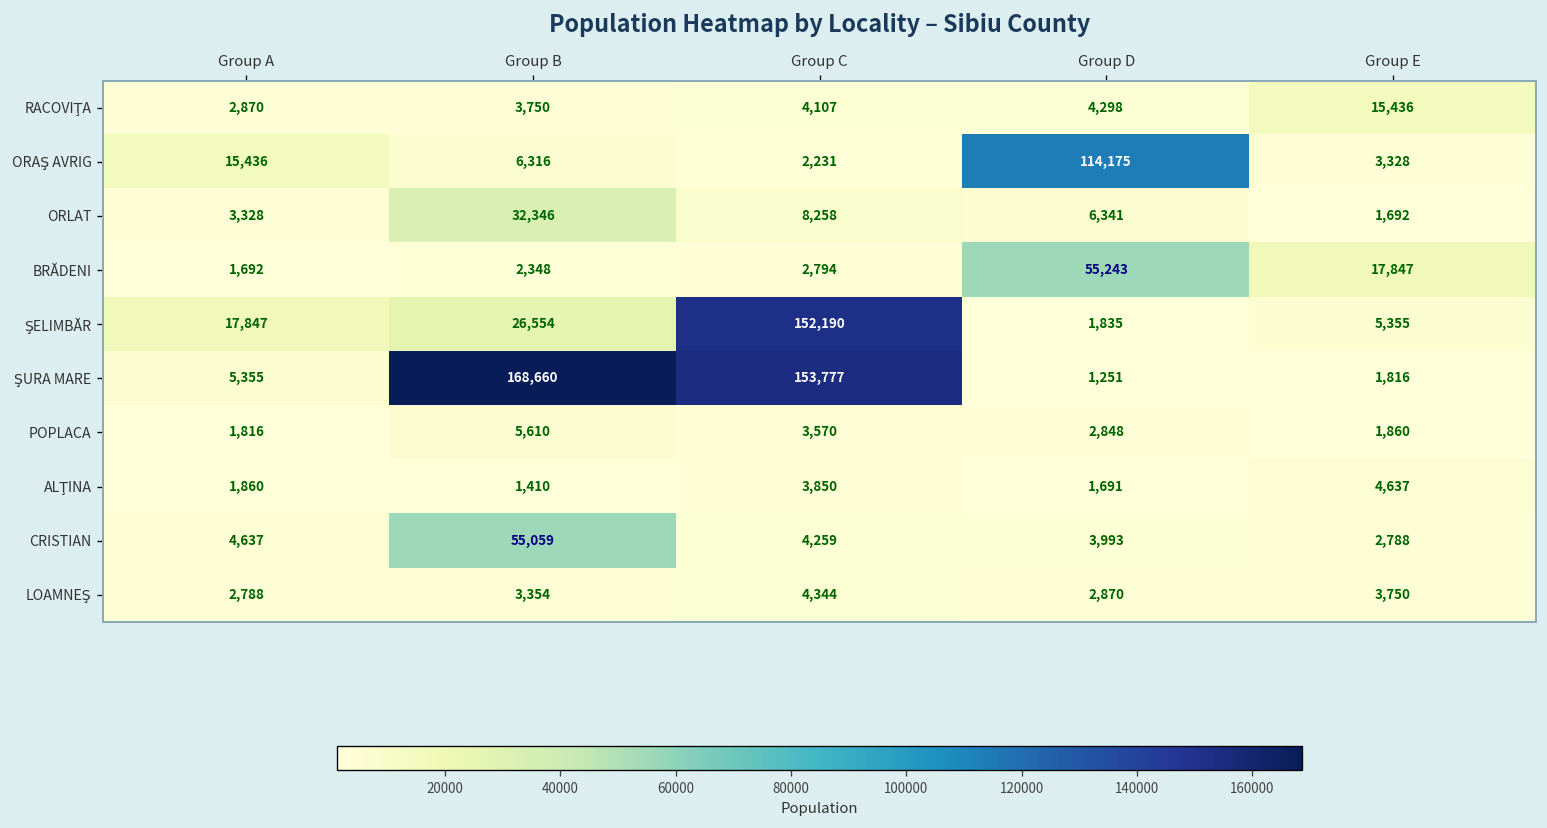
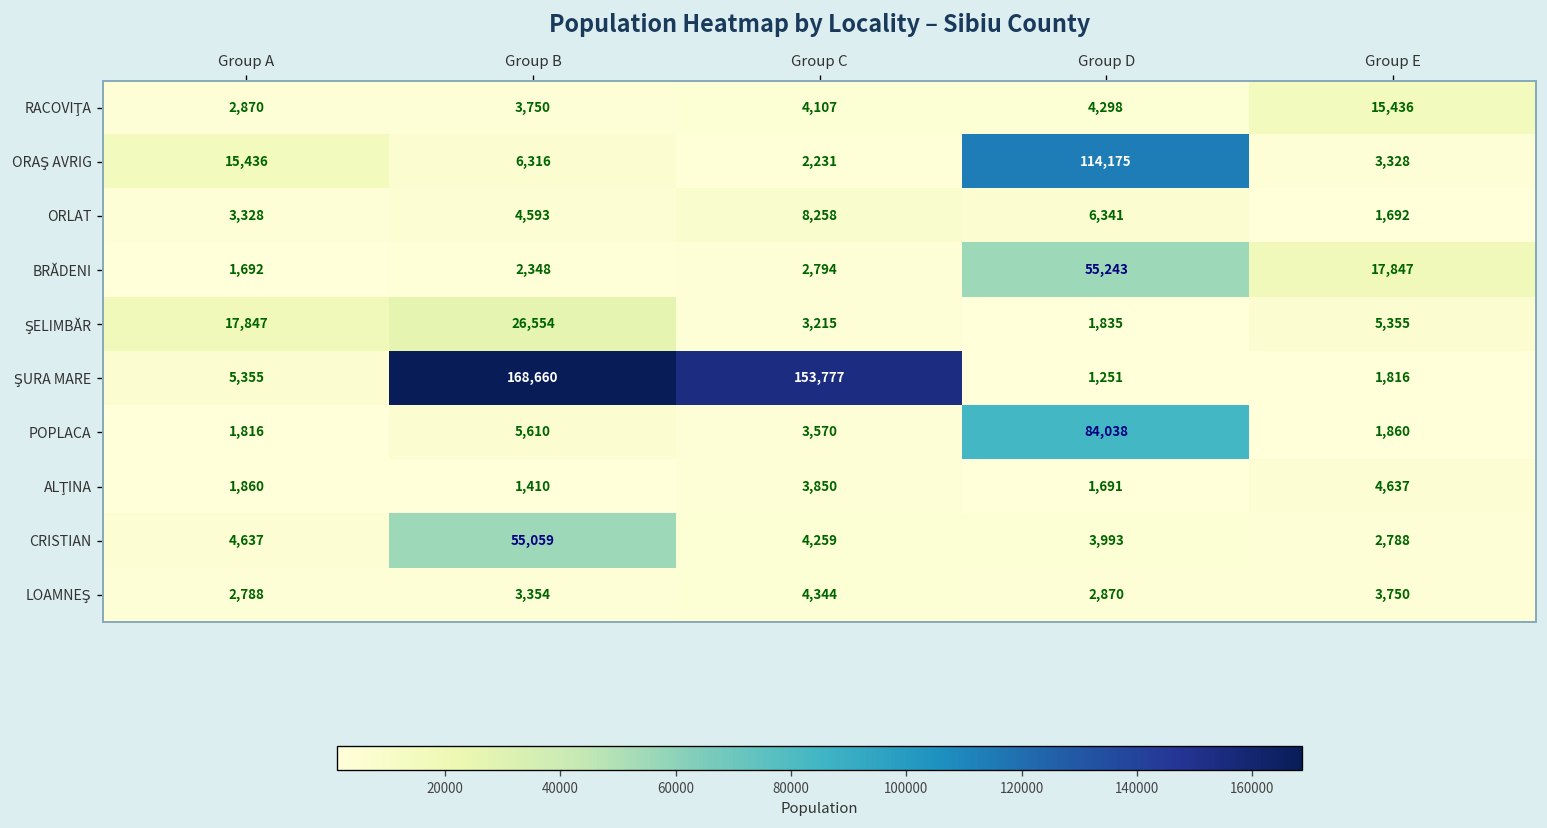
ORLAT, Group B: 32,346 -> 4,593
ŞELIMBĂR, Group C: 152,190 -> 3,215
POPLACA, Group D: 2,848 -> 84,038
